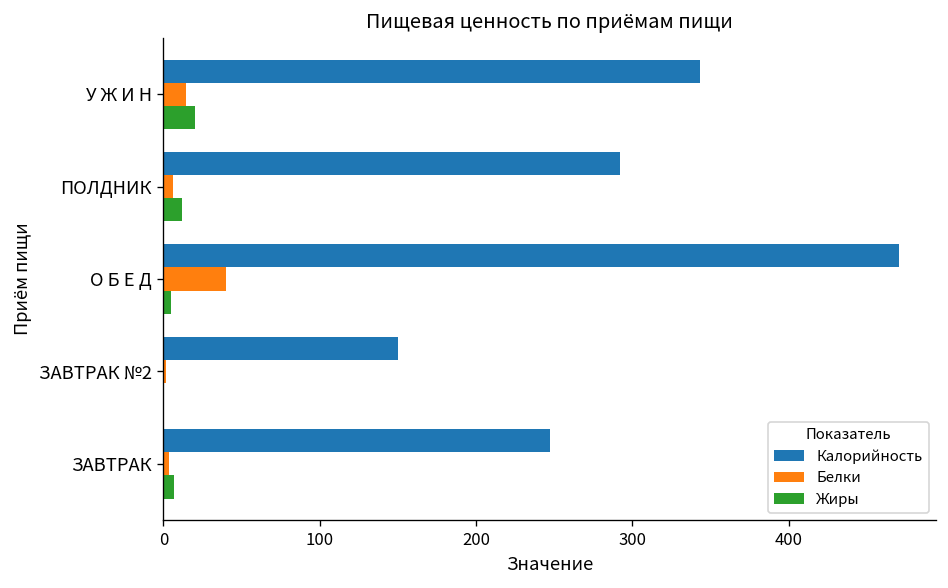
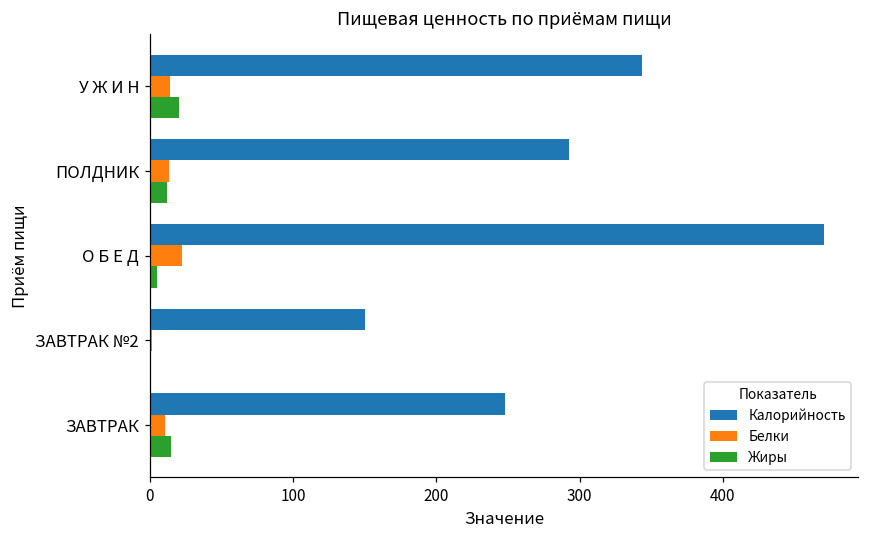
Белки, ПОЛДНИК: 6 -> 14
Белки, О Б Е Д: 40 -> 22
Белки, ЗАВТРАК: 3 -> 10
Жиры, ЗАВТРАК: 6 -> 15
